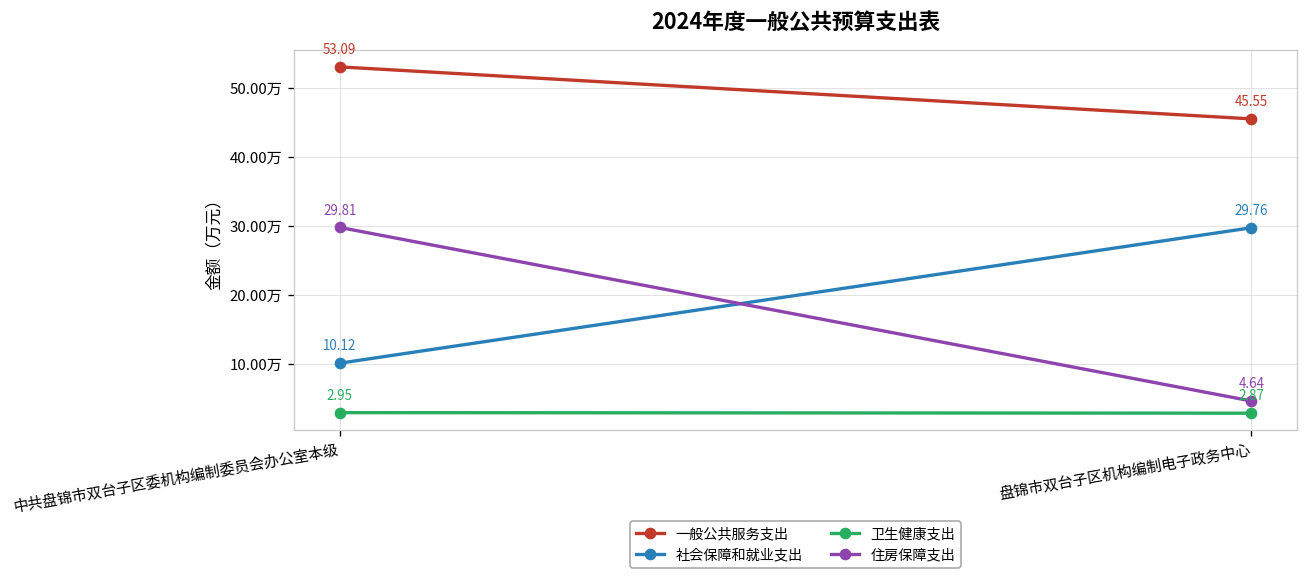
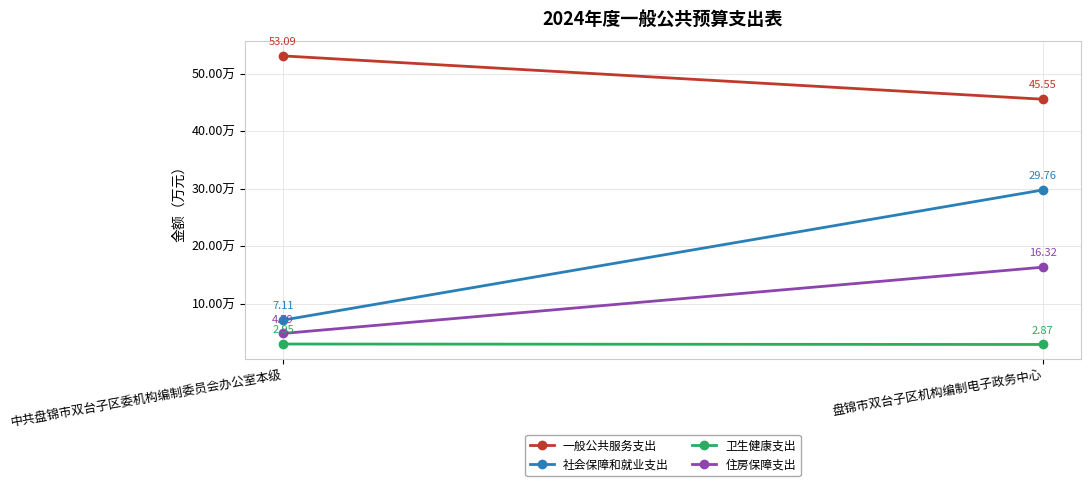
社会保障和就业支出, 中共盘锦市双台子区委机构编制委员会办公室本级: 10.12 -> 7.11
住房保障支出, 中共盘锦市双台子区委机构编制委员会办公室本级: 29.81 -> 4.79
住房保障支出, 盘锦市双台子区机构编制电子政务中心: 4.64 -> 16.32
